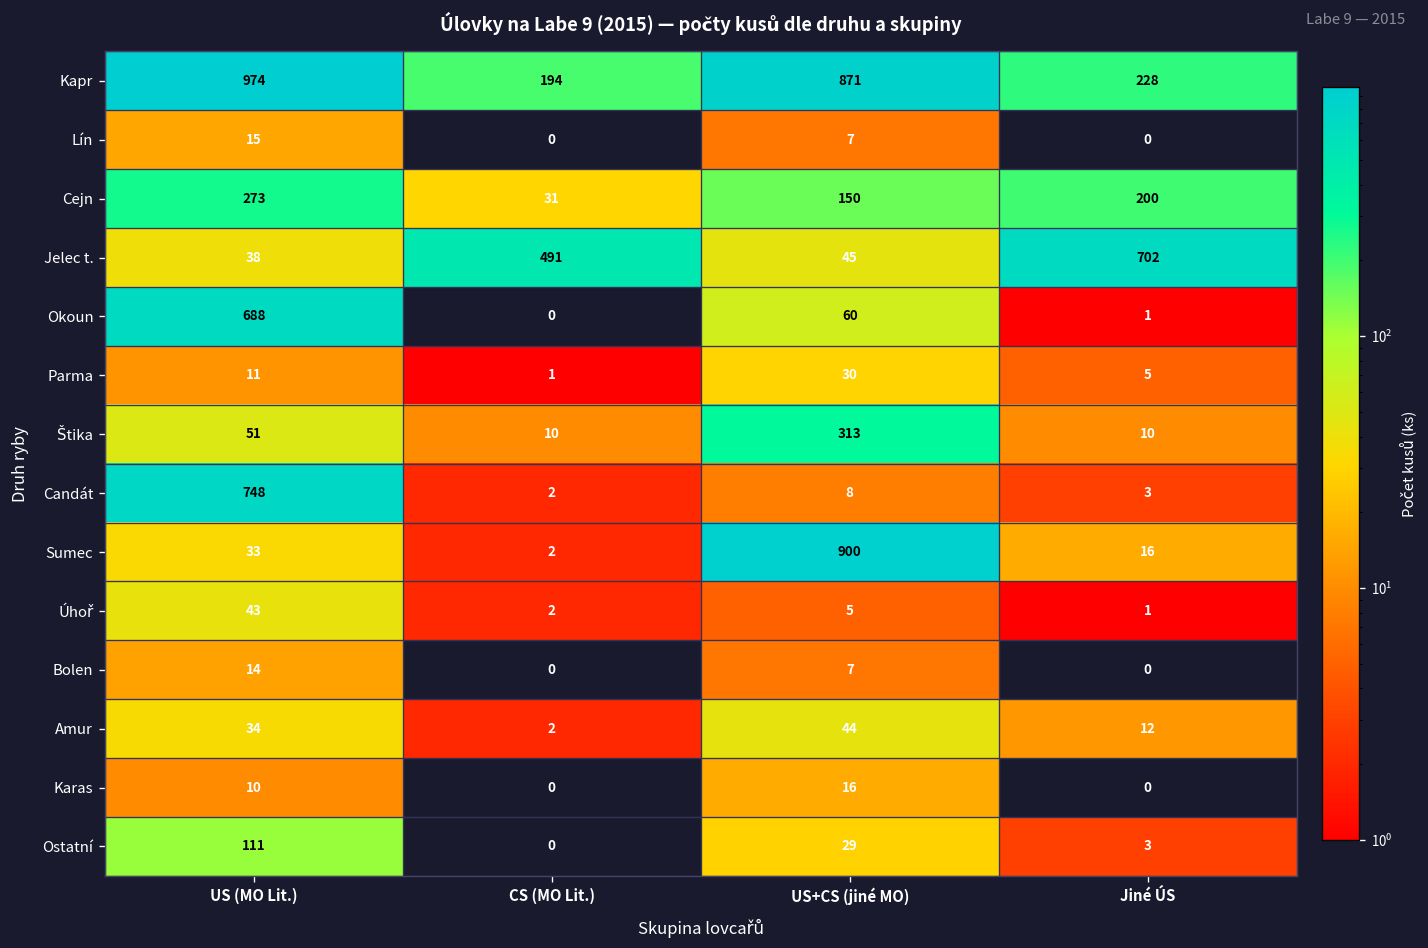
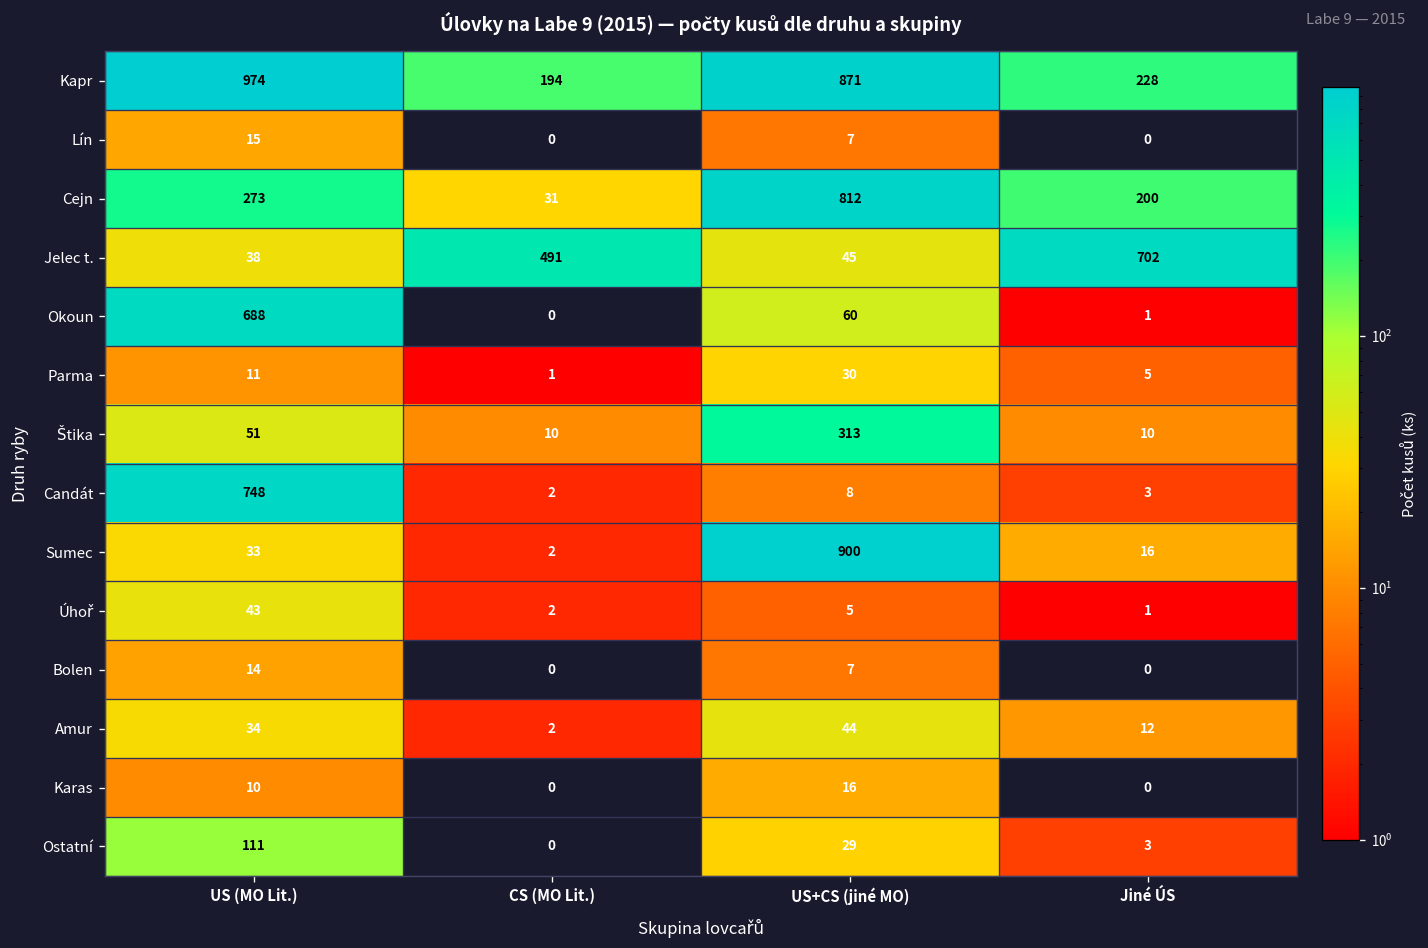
Cejn, US+CS (jiné MO): 150 -> 812
